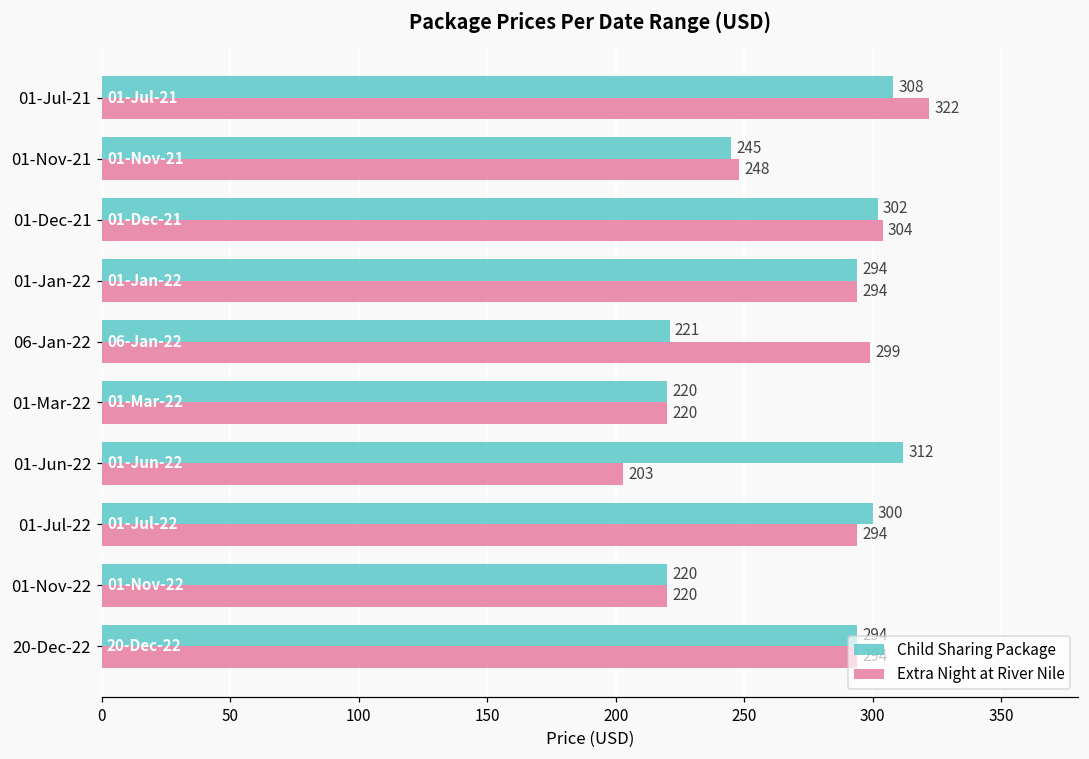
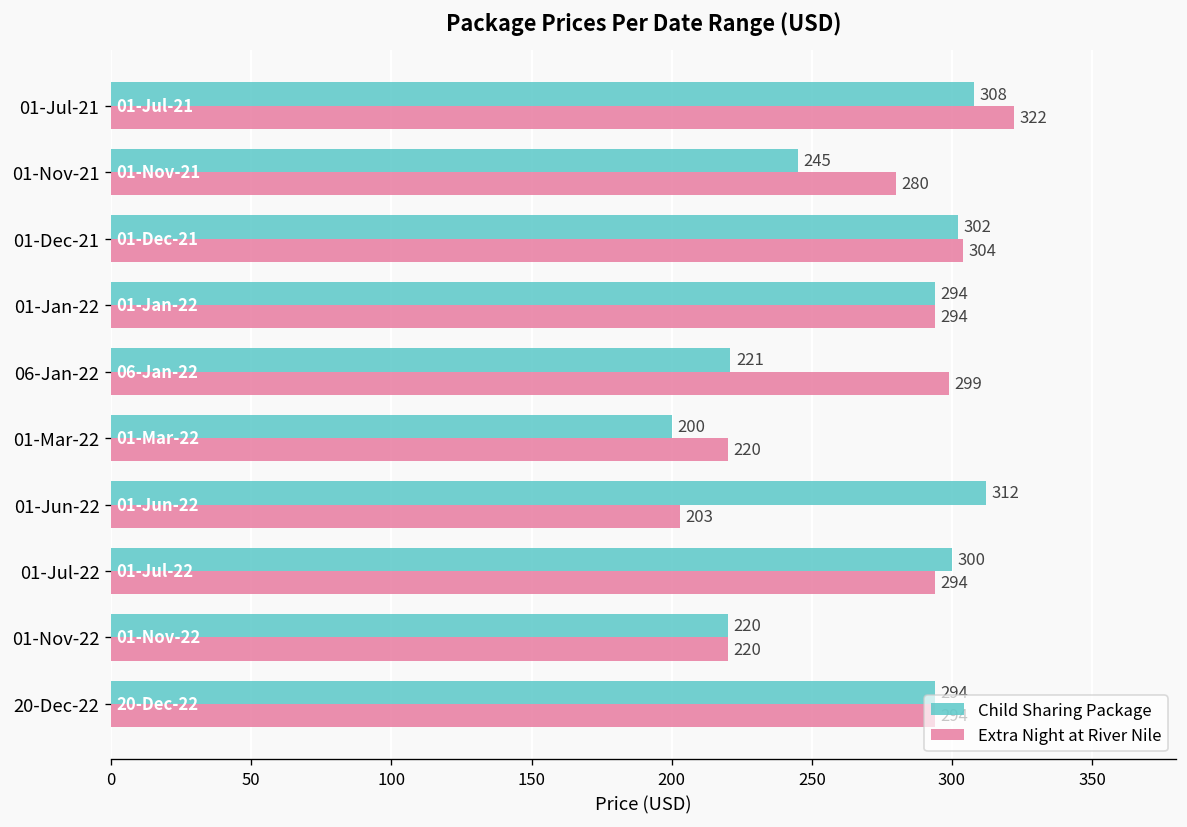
Extra Night at River Nile, 01-Nov-21: 248 -> 280
Child Sharing Package, 01-Mar-22: 220 -> 200
